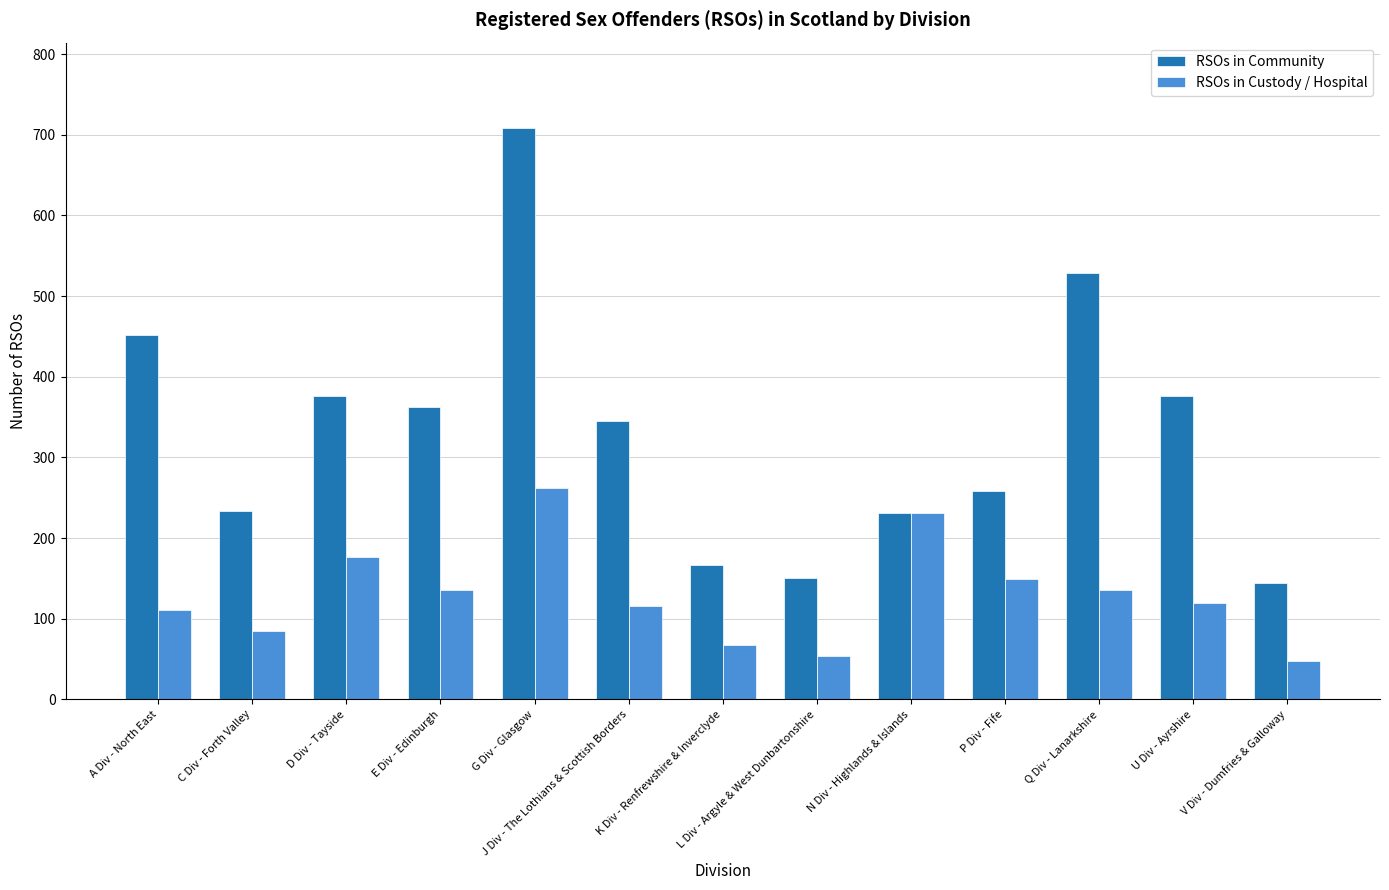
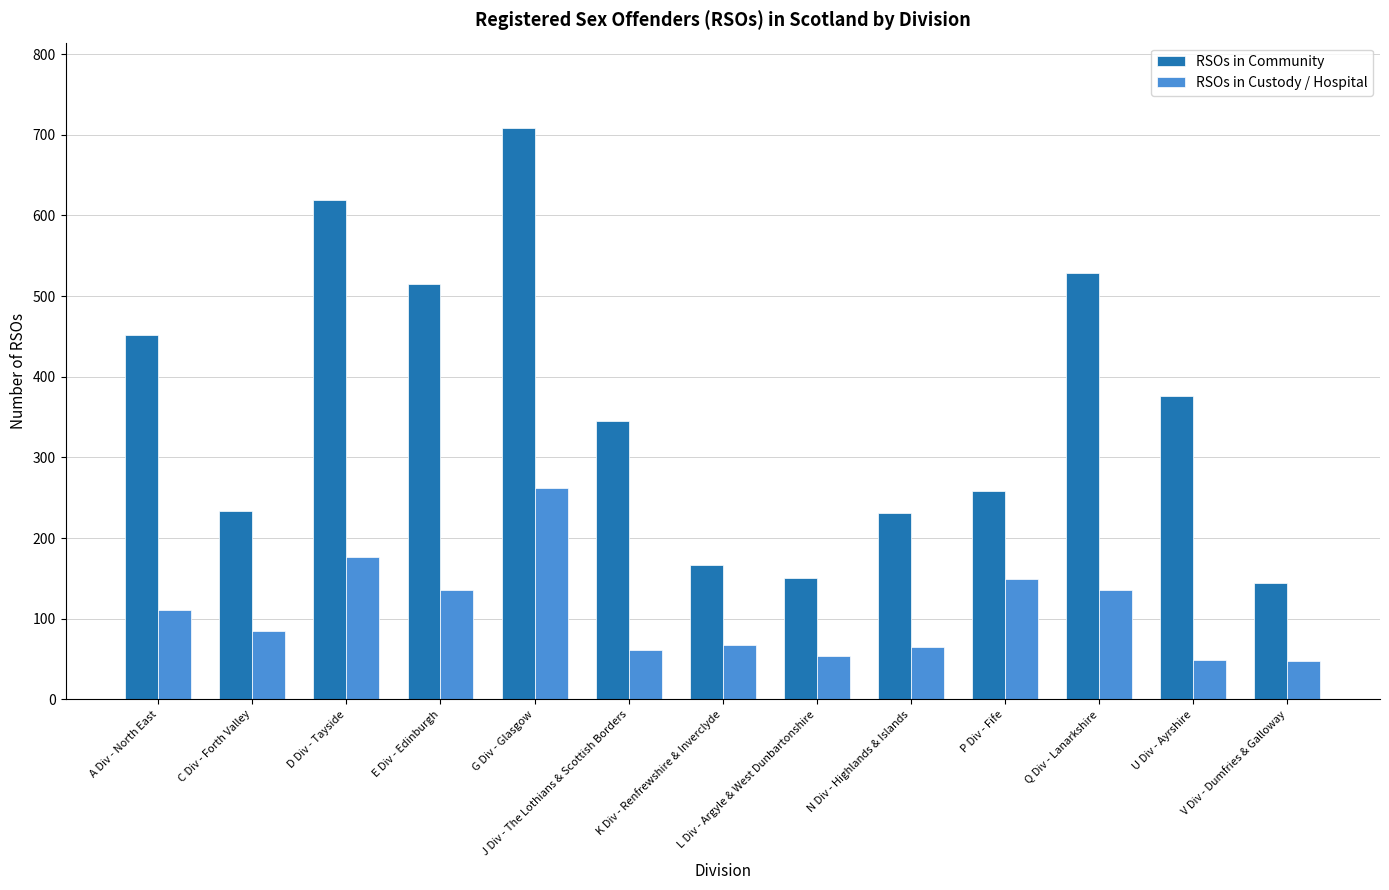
RSOs in Community, D Div - Tayside: 380 -> 620
RSOs in Community, E Div - Edinburgh: 360 -> 520
RSOs in Custody / Hospital, J Div - The Lothians & Scottish Borders: 120 -> 60
RSOs in Custody / Hospital, N Div - Highlands & Islands: 230 -> 70
RSOs in Custody / Hospital, U Div - Ayrshire: 120 -> 50
